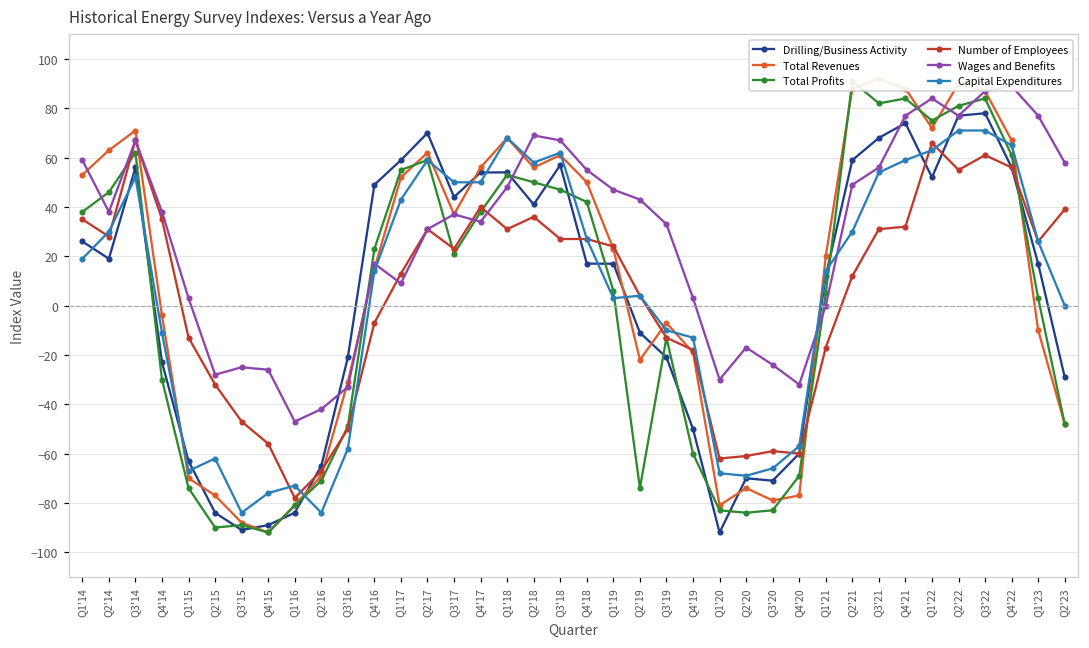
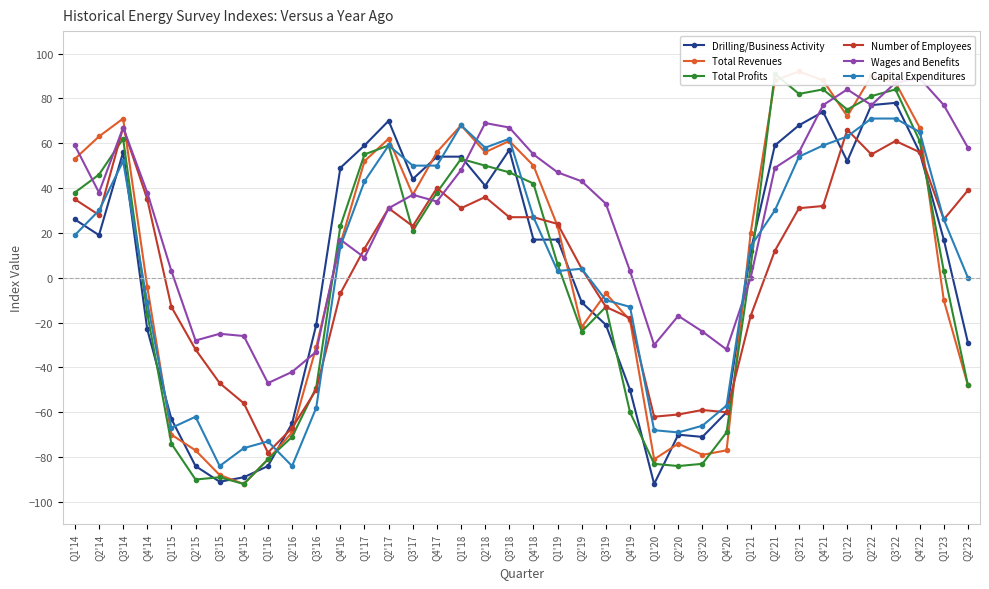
Total Profits, Q4'14: -30 -> -16
Total Profits, Q2'19: -74 -> -24
